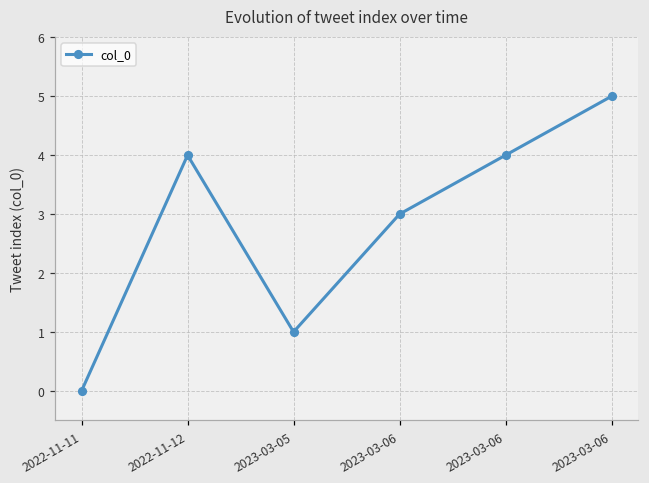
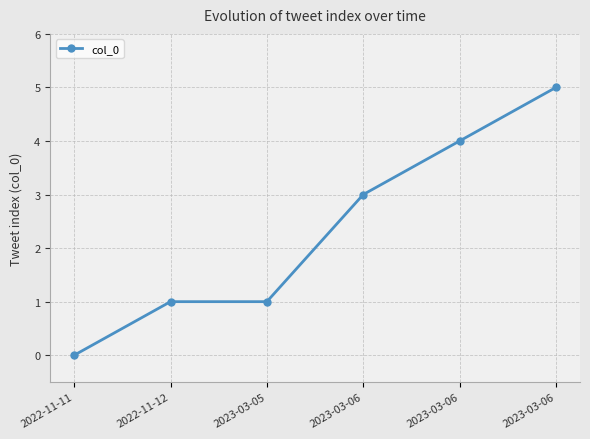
2022-11-12: 4 -> 1
